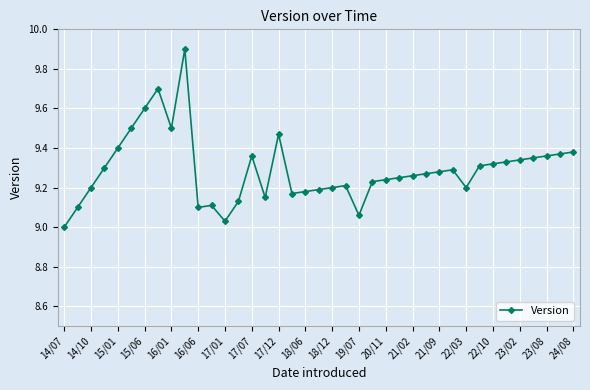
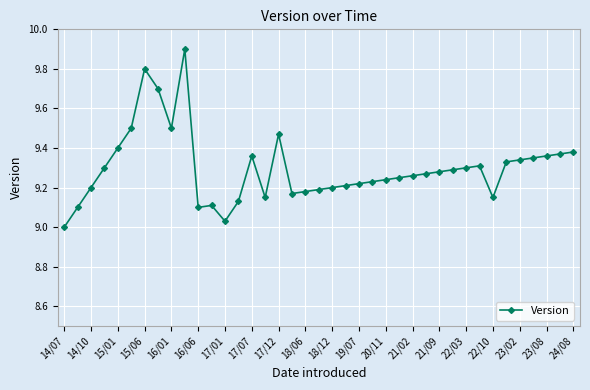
15/06: 9.6 -> 9.8
19/07: 9.06 -> 9.22
22/03: 9.2 -> 9.3
22/10: 9.32 -> 9.15
